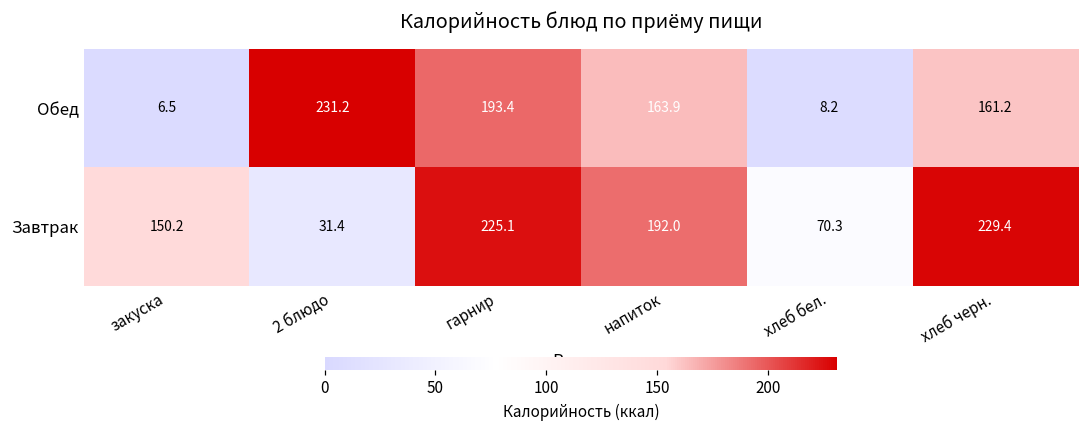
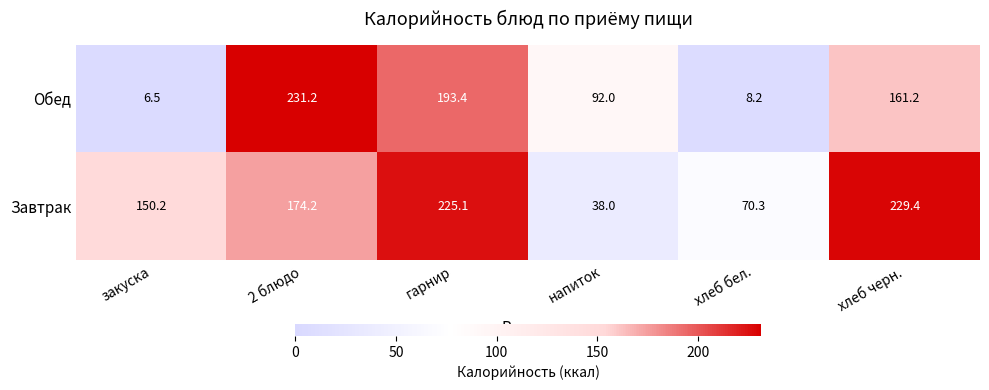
Обед, напиток: 163.9 -> 92.0
Завтрак, 2 блюдо: 31.4 -> 174.2
Завтрак, напиток: 192.0 -> 38.0
